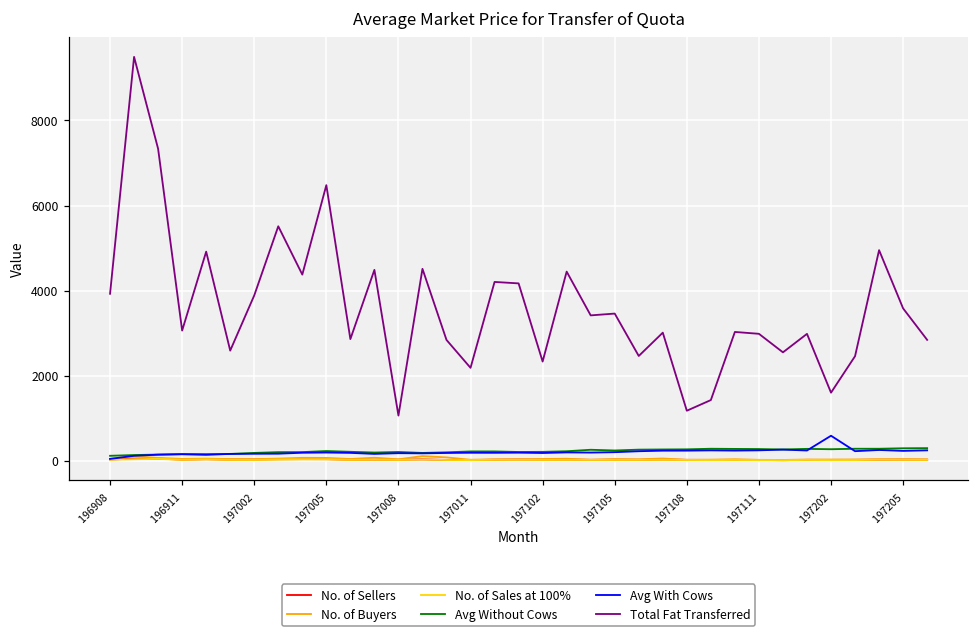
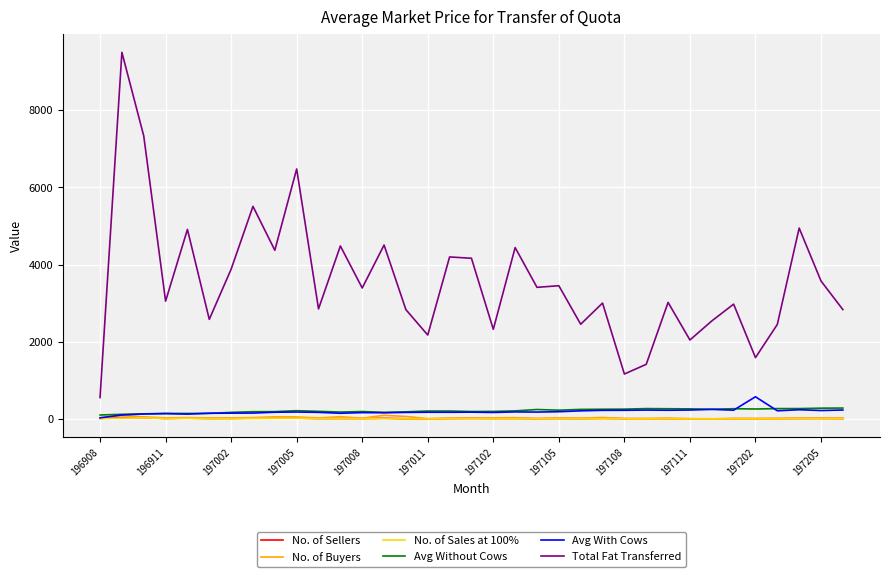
Total Fat Transferred, 196908: 3900 -> 600
Total Fat Transferred, 197008: 1100 -> 3400
Total Fat Transferred, 197111: 3000 -> 2100
